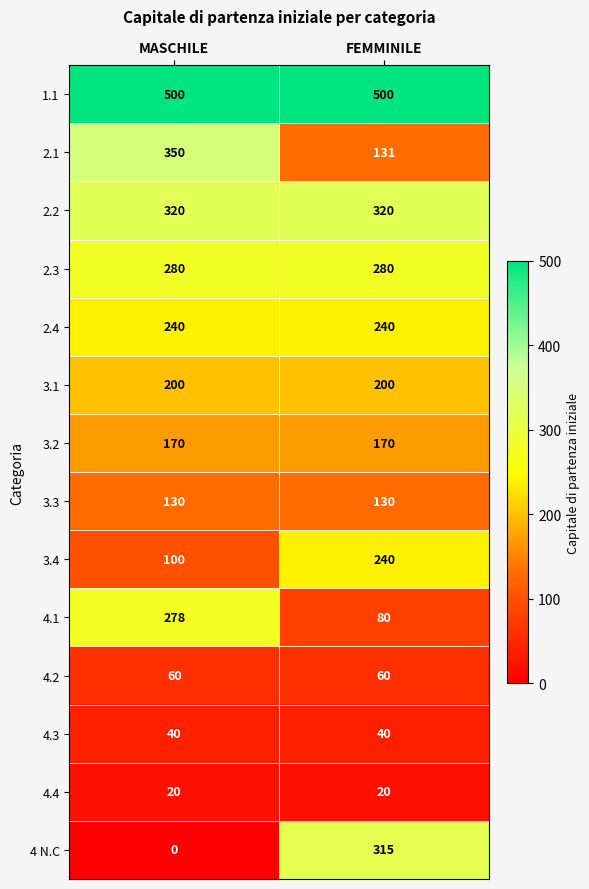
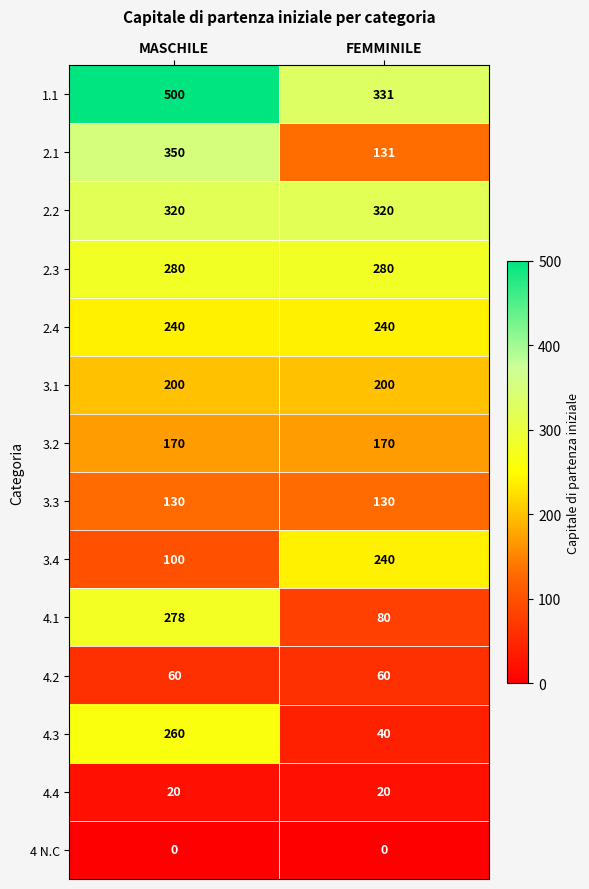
1.1, FEMMINILE: 500 -> 331
4.3, MASCHILE: 40 -> 260
4 N.C, FEMMINILE: 315 -> 0
